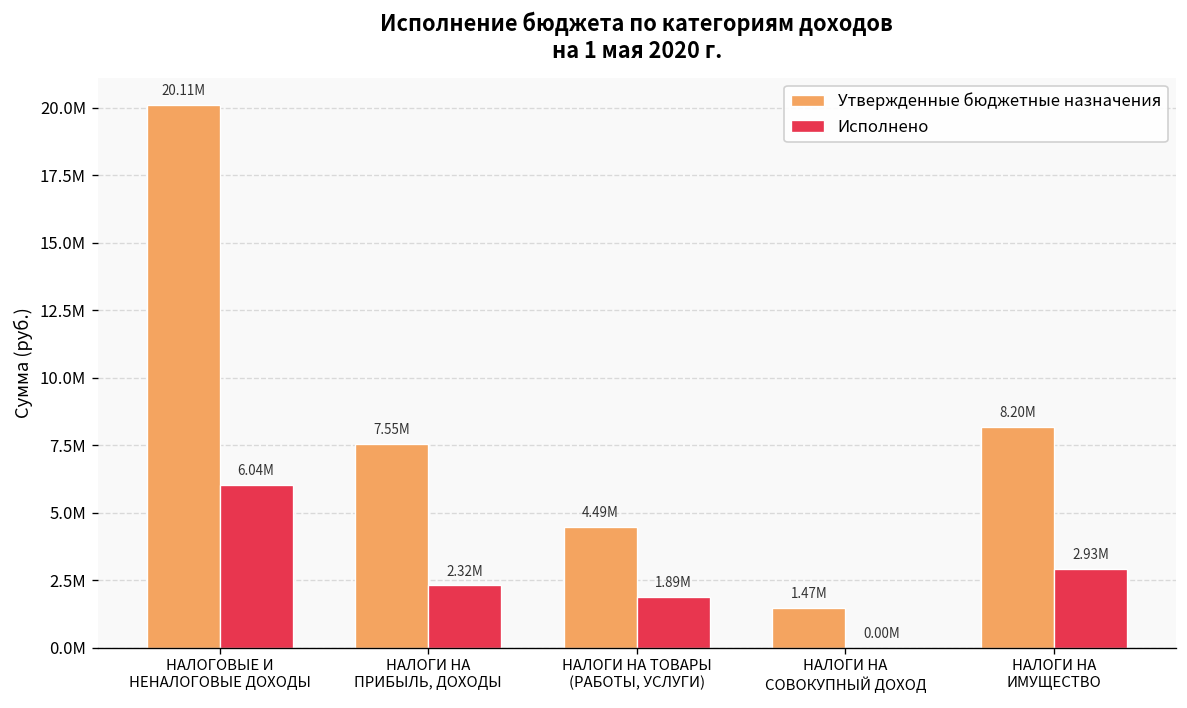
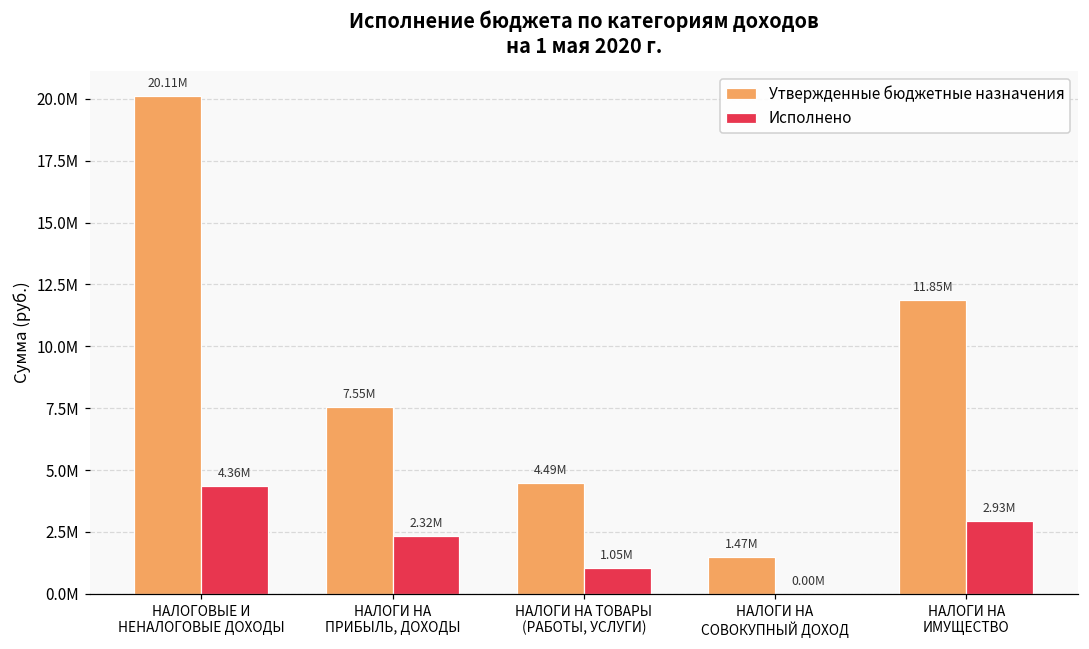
Исполнено, НАЛОГОВЫЕ И НЕНАЛОГОВЫЕ ДОХОДЫ: 6.04M -> 4.36M
Исполнено, НАЛОГИ НА ТОВАРЫ (РАБОТЫ, УСЛУГИ): 1.89M -> 1.05M
Утвержденные бюджетные назначения, НАЛОГИ НА ИМУЩЕСТВО: 8.20M -> 11.85M
